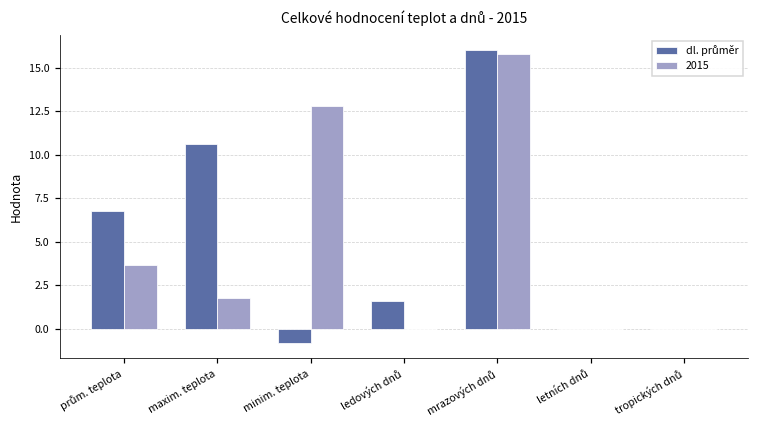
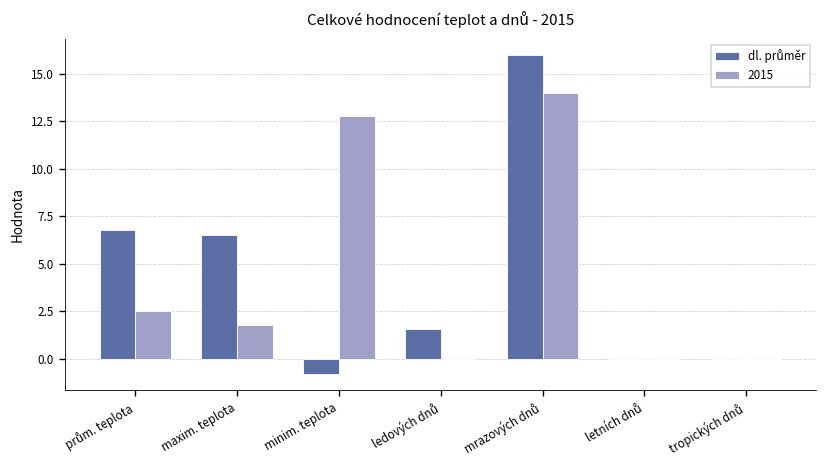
2015, prům. teplota: 3.7 -> 2.5
dl. průměr, maxim. teplota: 10.6 -> 6.5
2015, mrazových dnů: 15.8 -> 14.0
